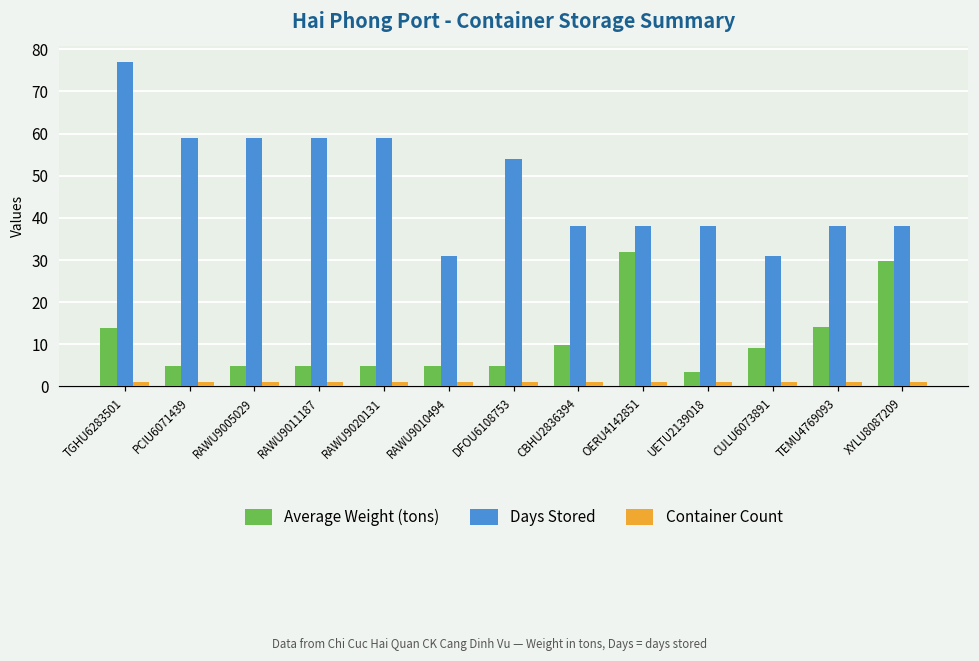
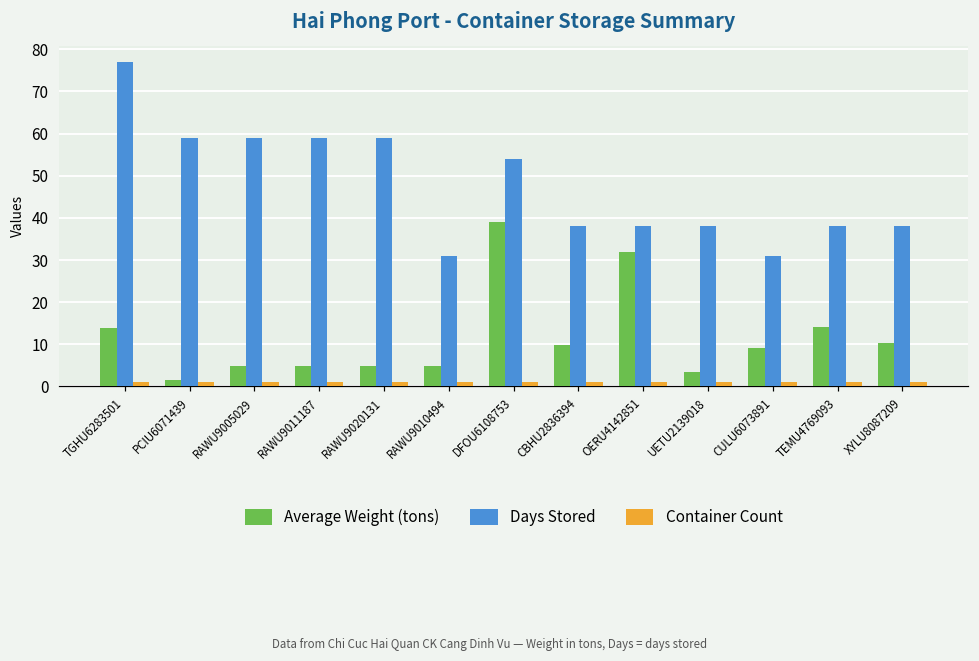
Average Weight (tons), PCIU6071439: 5 -> 2
Average Weight (tons), DFOU6108753: 5 -> 39
Average Weight (tons), XYLU8087209: 30 -> 10
